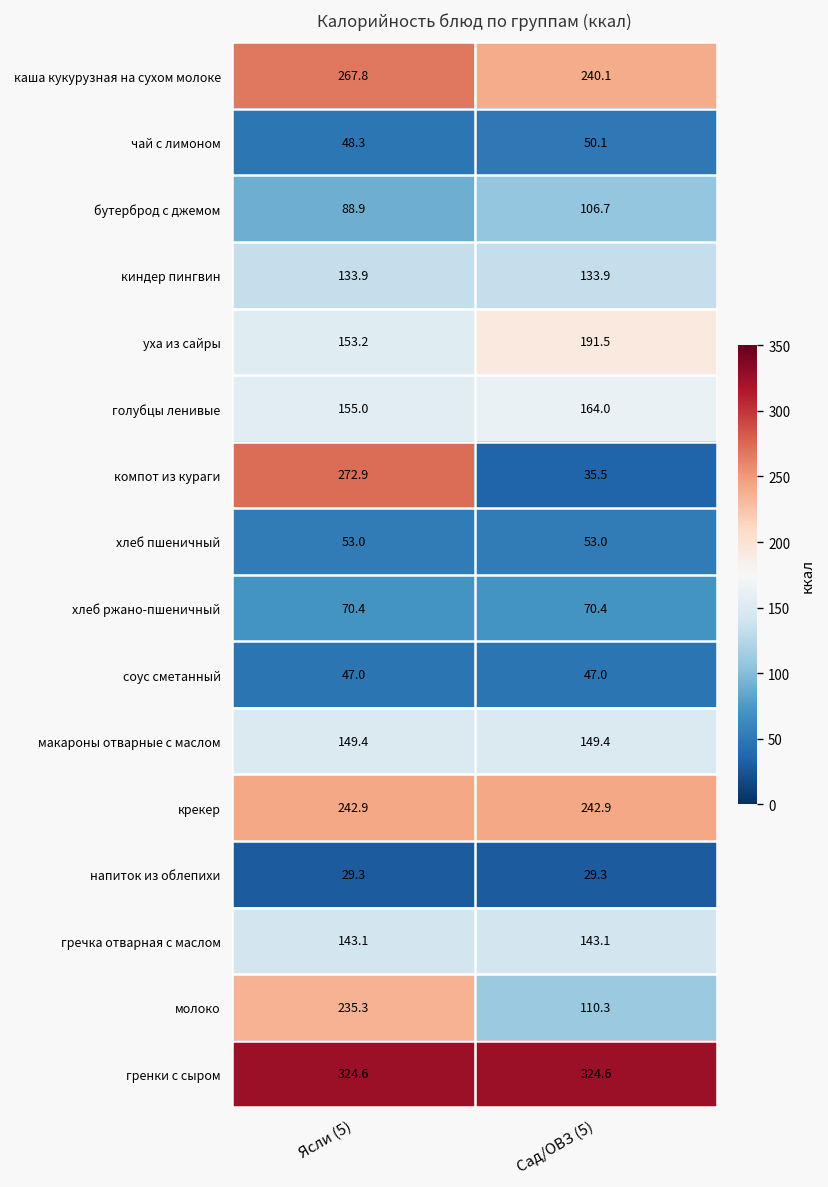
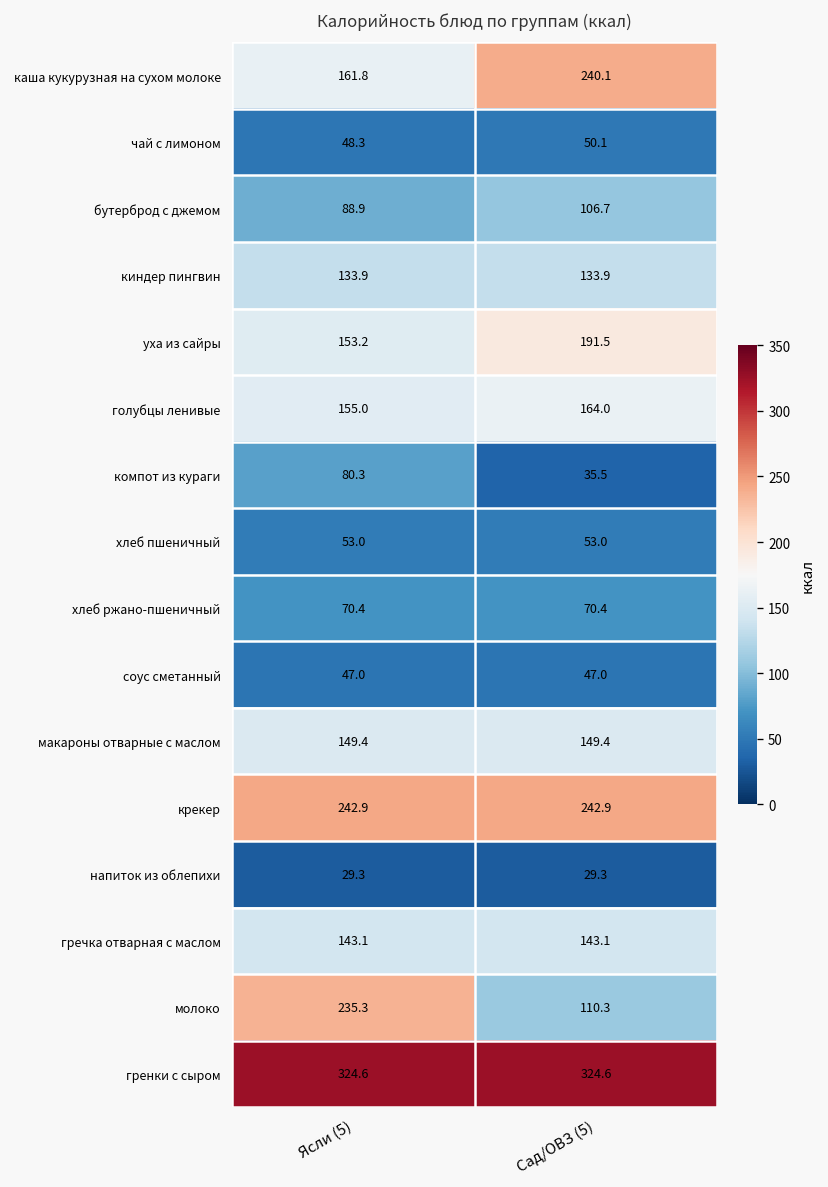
каша кукурузная на сухом молоке, Ясли (5): 267.8 -> 161.8
компот из кураги, Ясли (5): 272.9 -> 80.3
